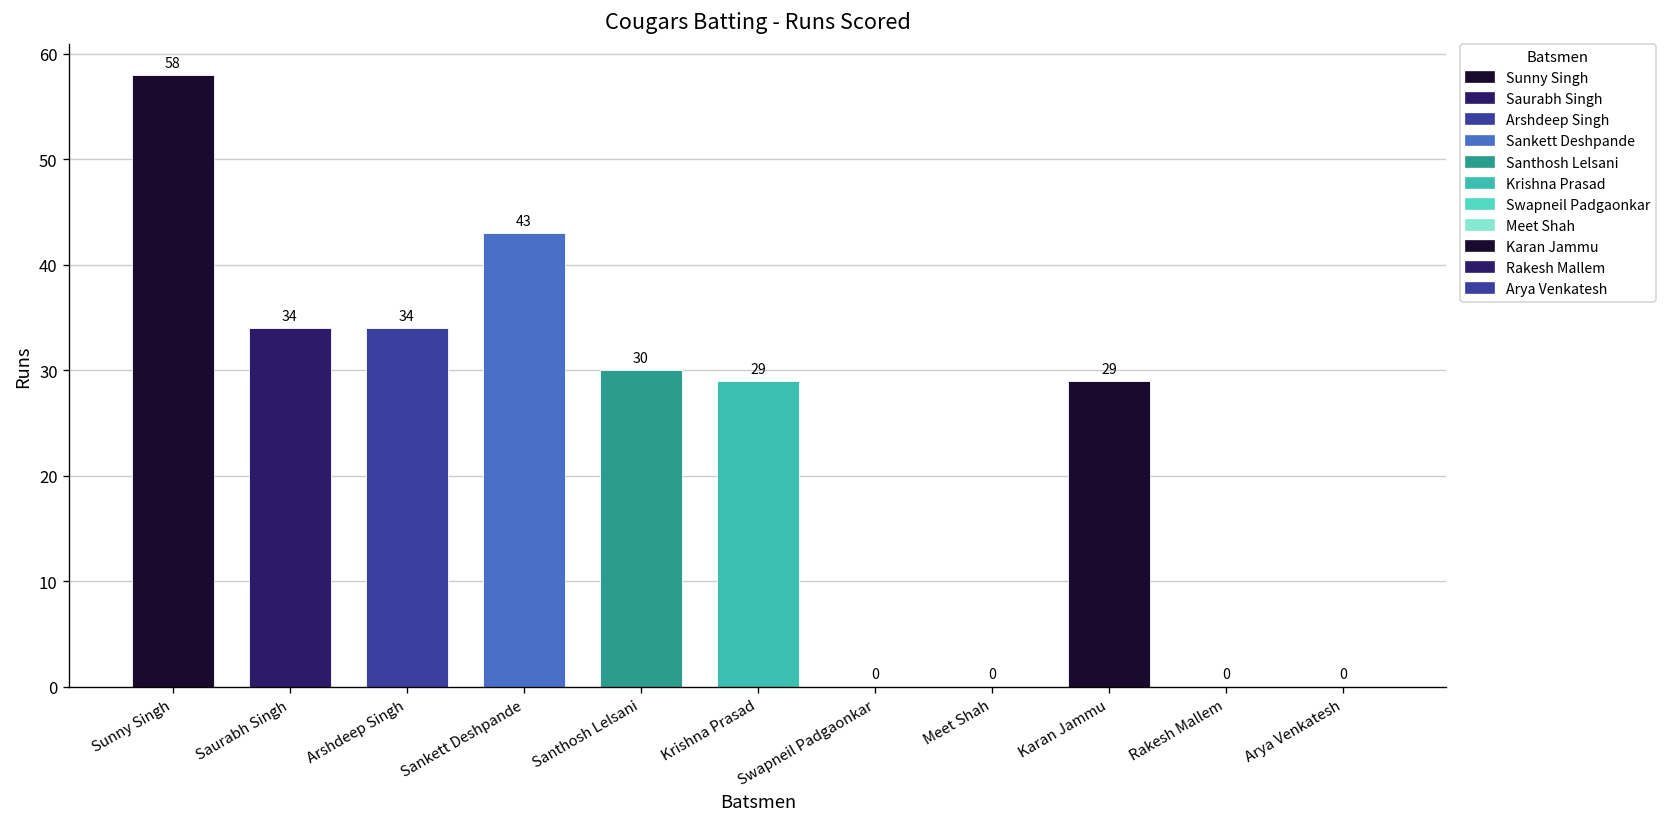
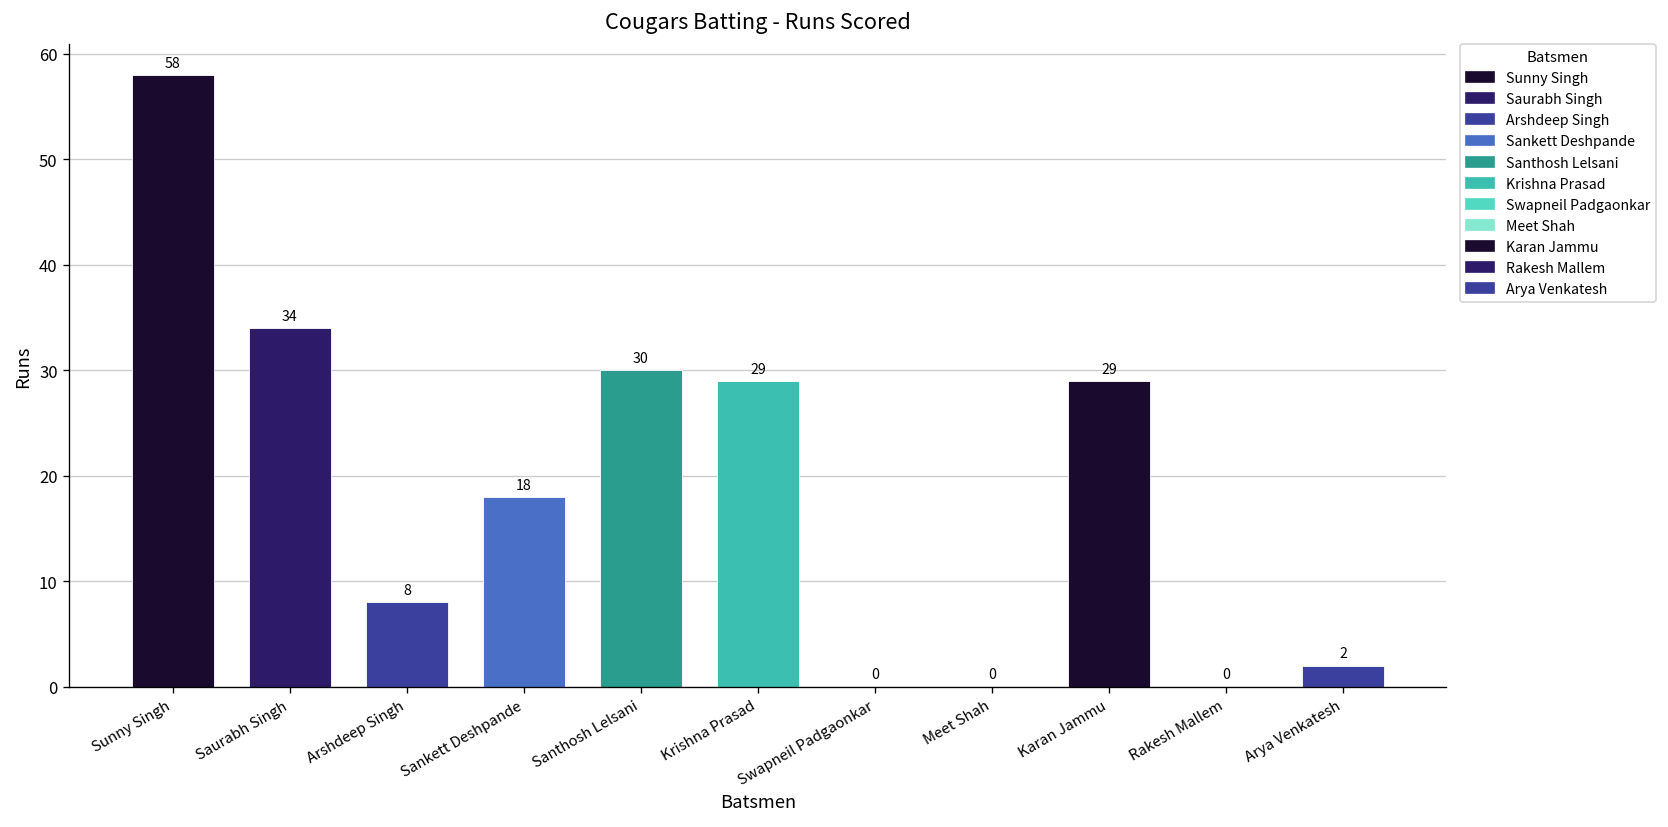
Arshdeep Singh: 34 -> 8
Sankett Deshpande: 43 -> 18
Arya Venkatesh: 0 -> 2
